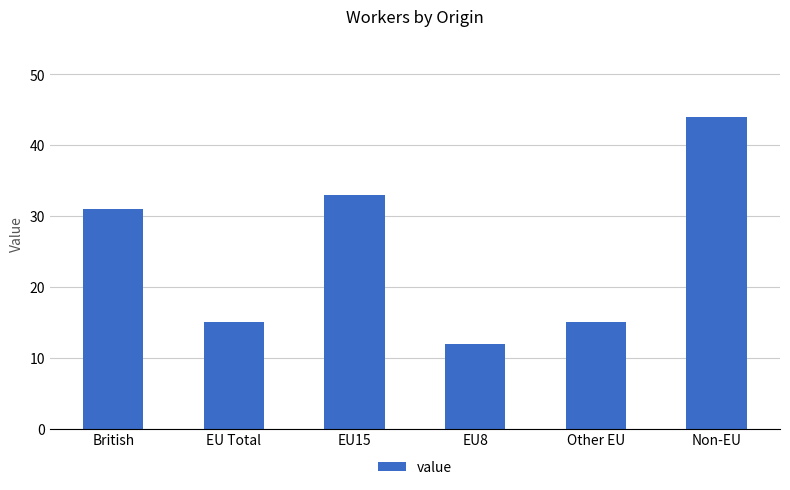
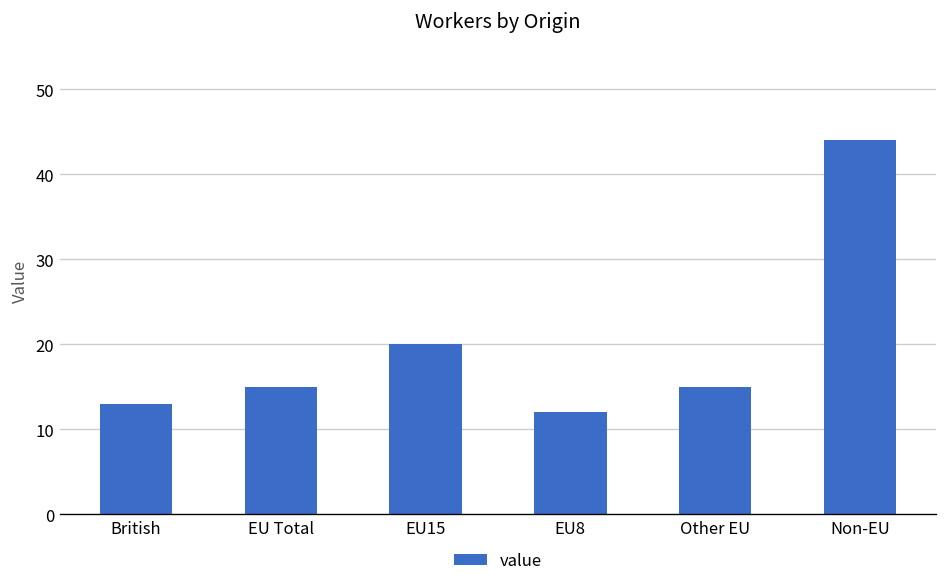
British: 31 -> 13
EU15: 33 -> 20
